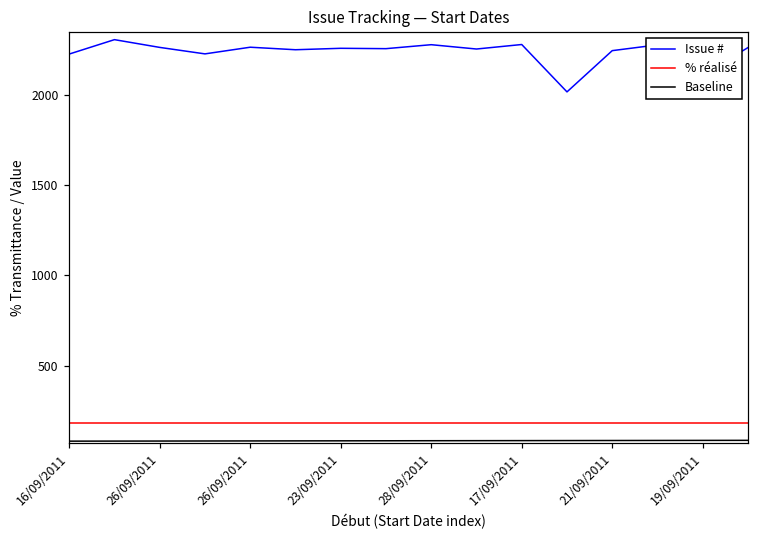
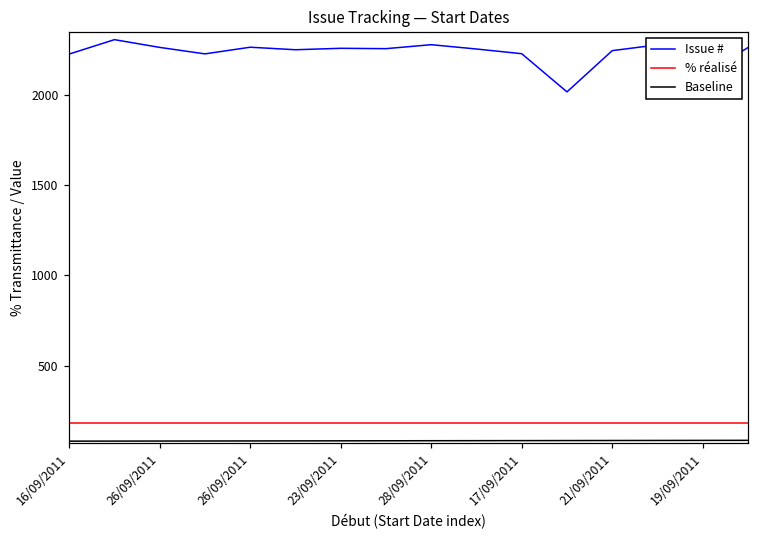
Issue #, 17/09/2011: 2280 -> 2230
